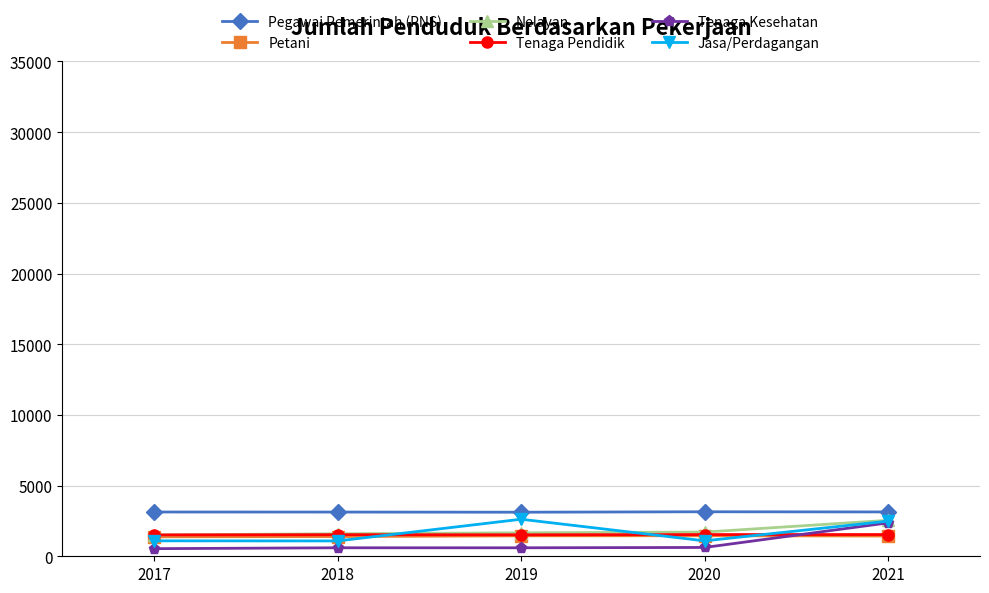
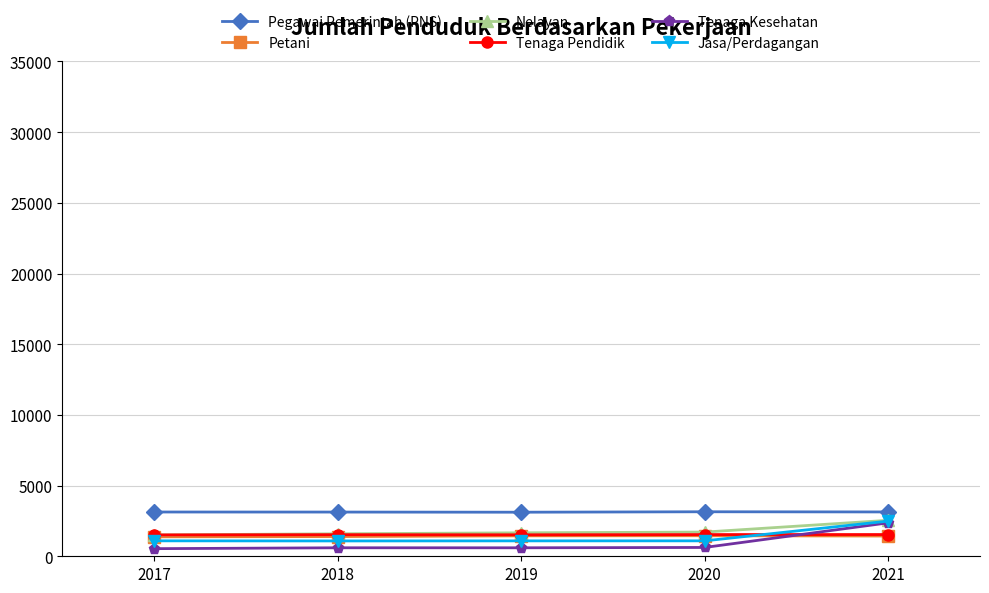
Jasa/Perdagangan, 2019: 2600 -> 1100
